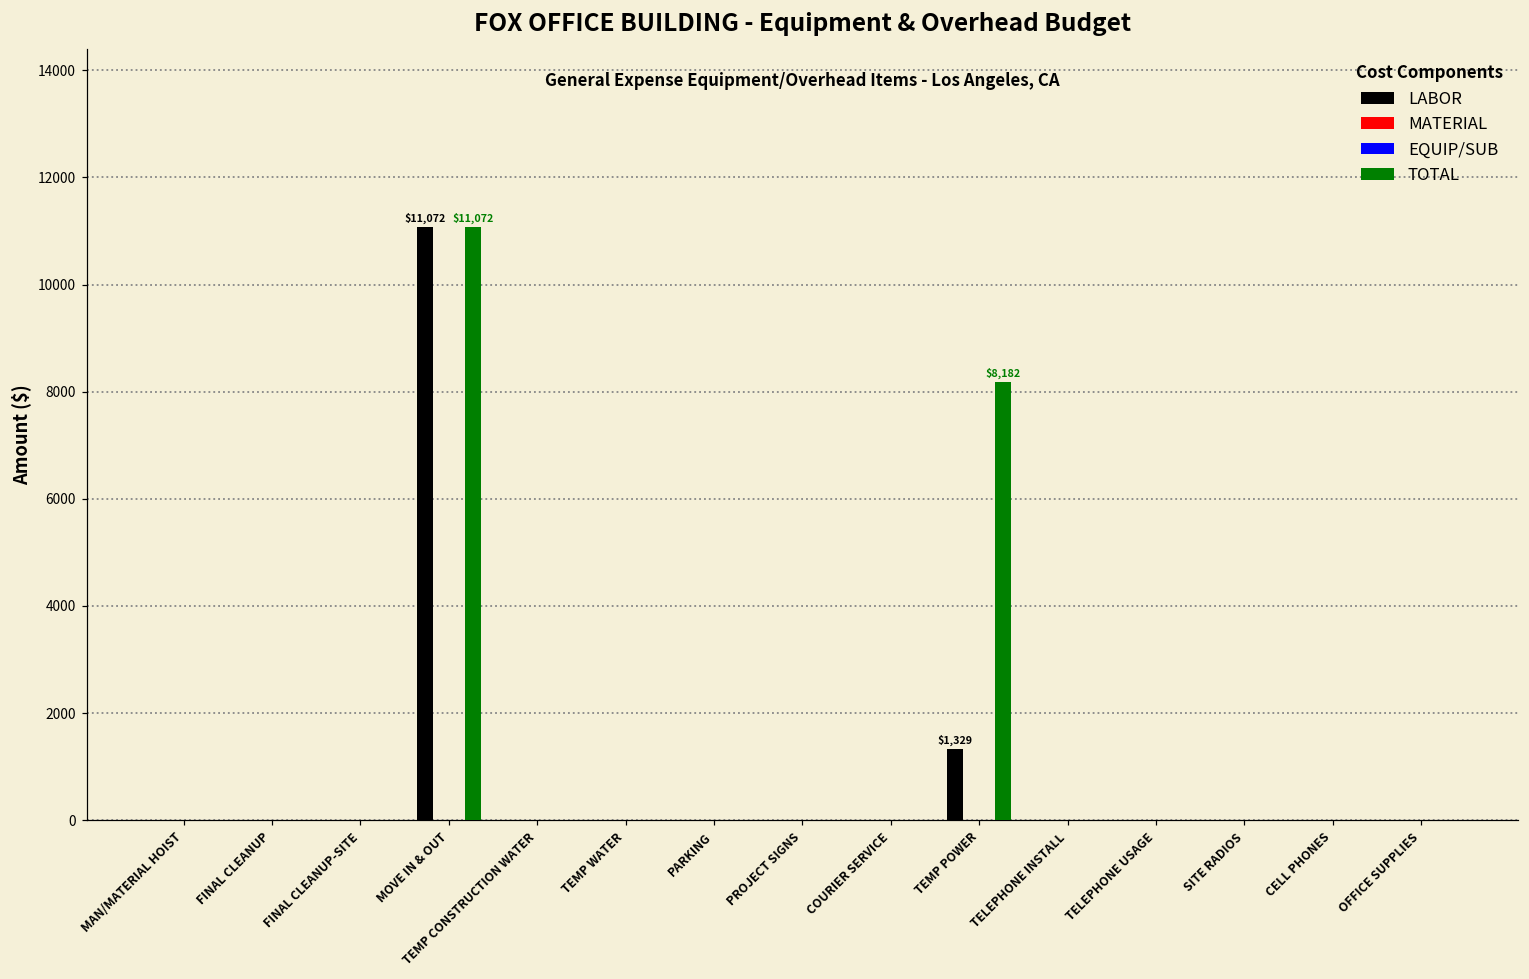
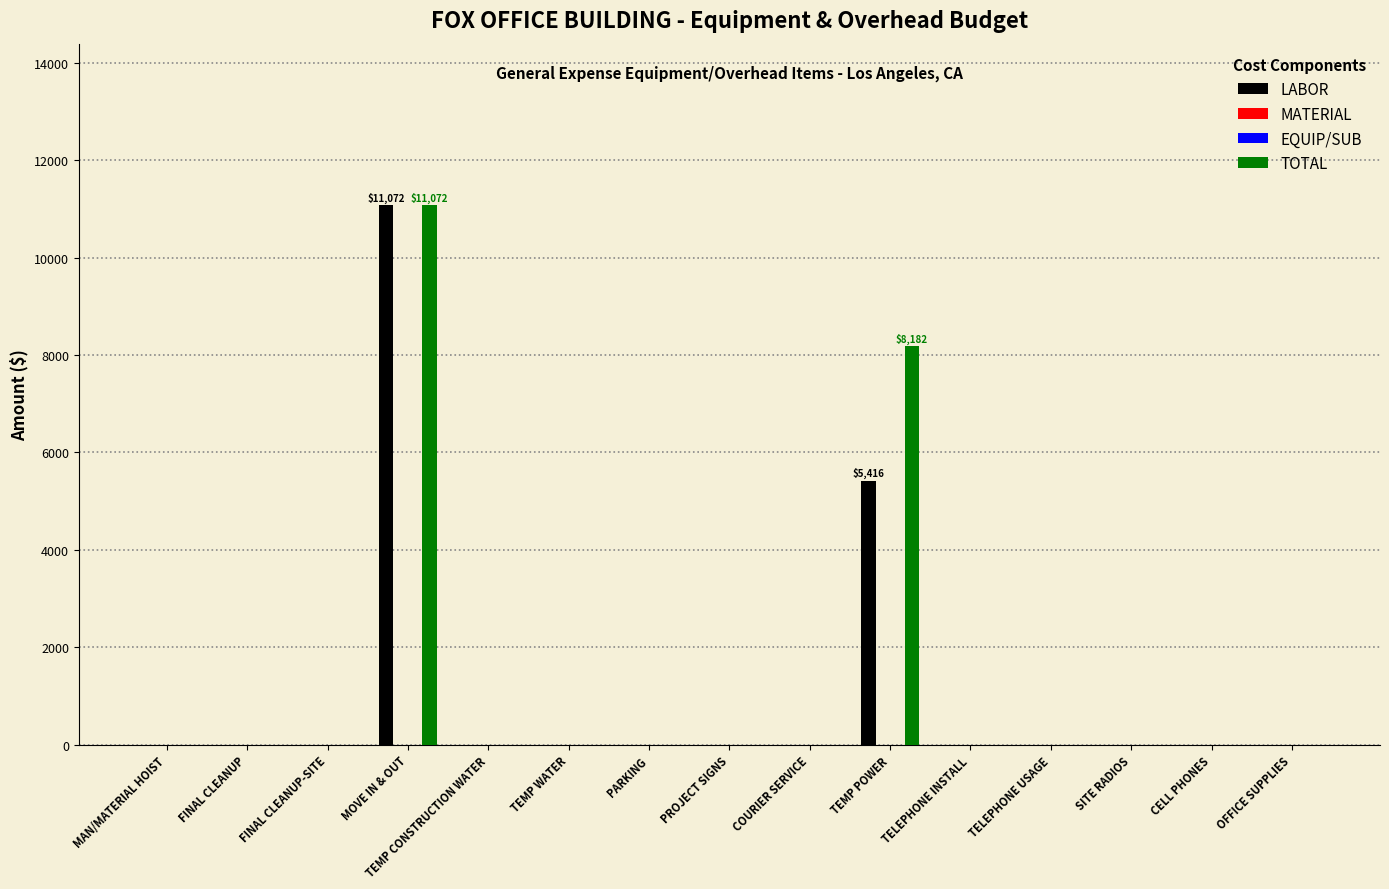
LABOR, TEMP POWER: $1,329 -> $5,416
